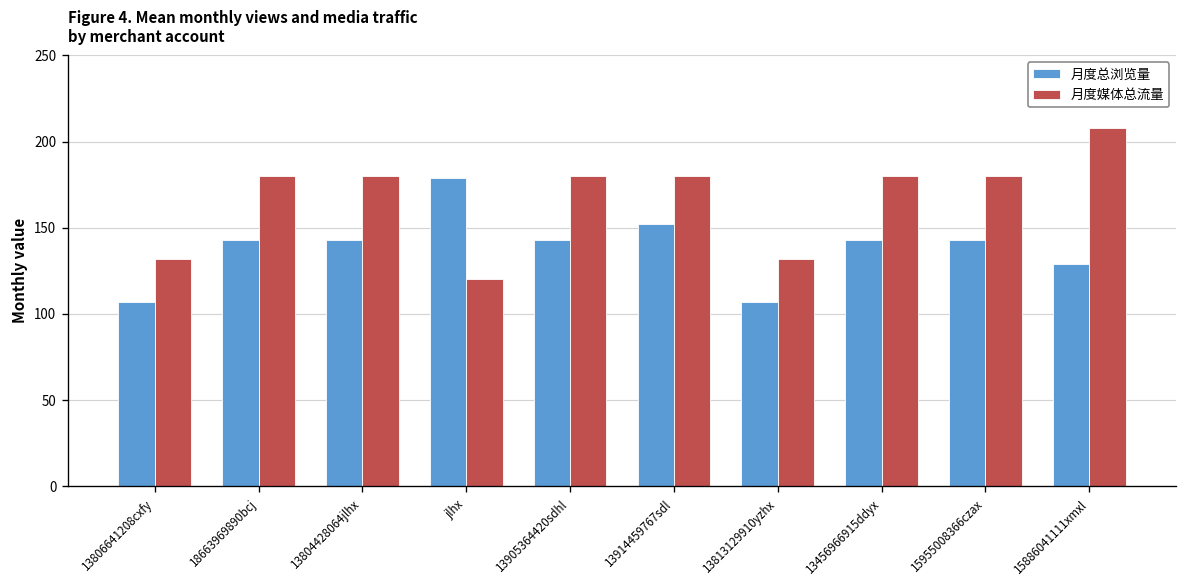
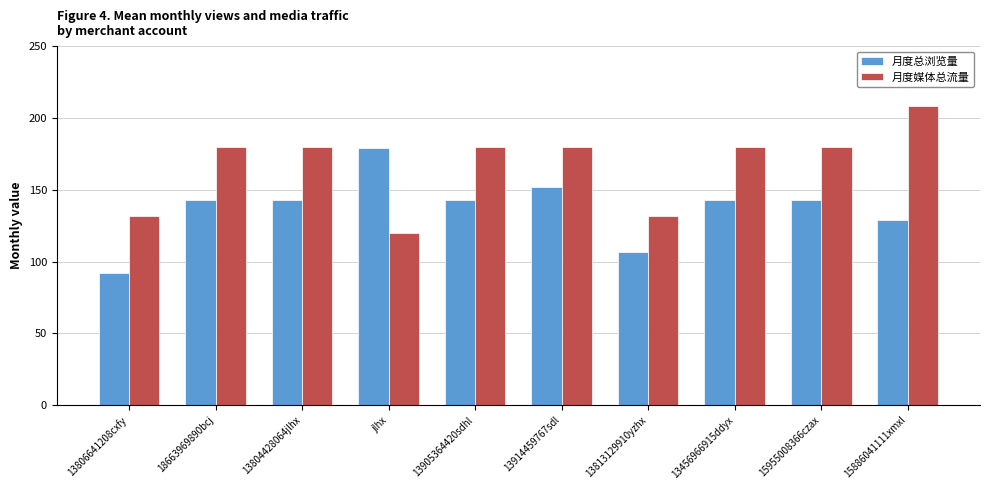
月度总浏览量, 13806641208cxfy: 107 -> 92
